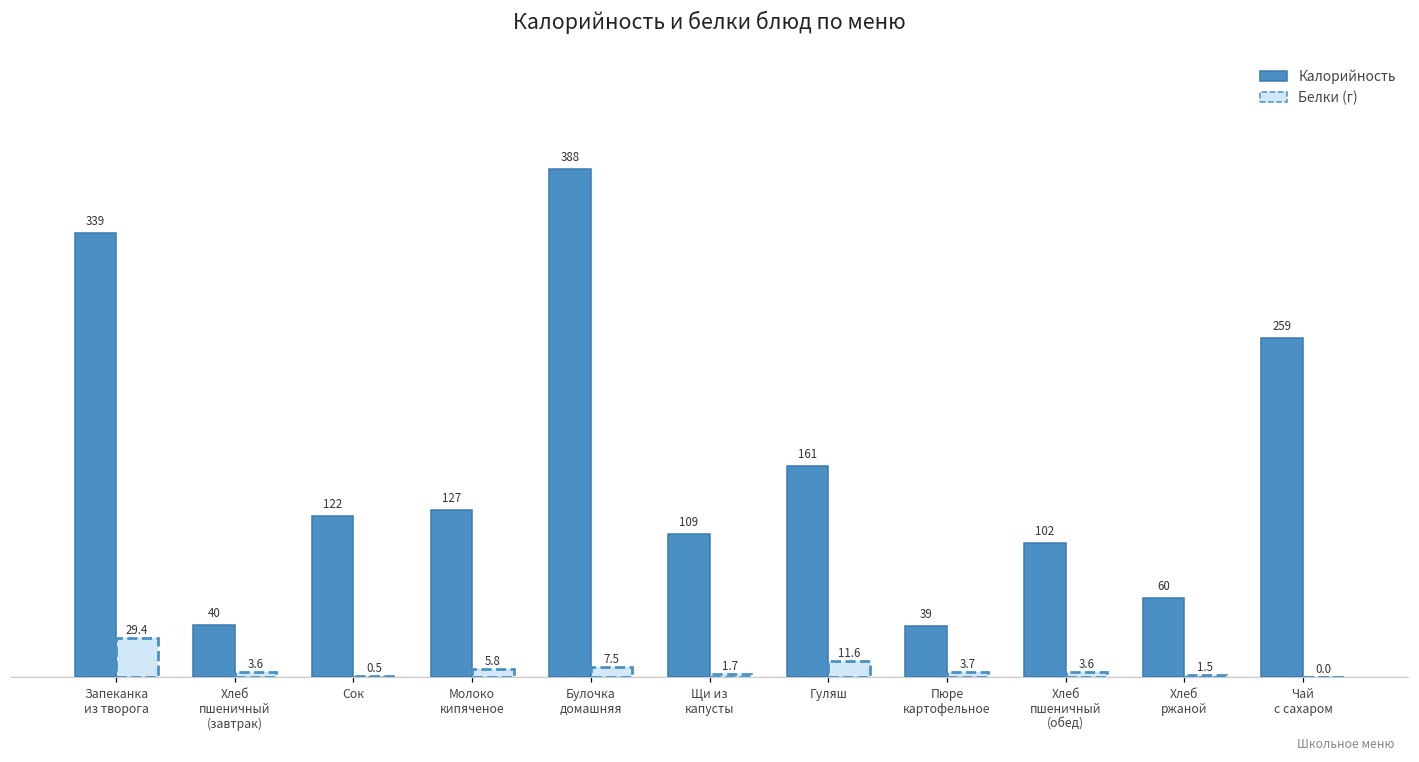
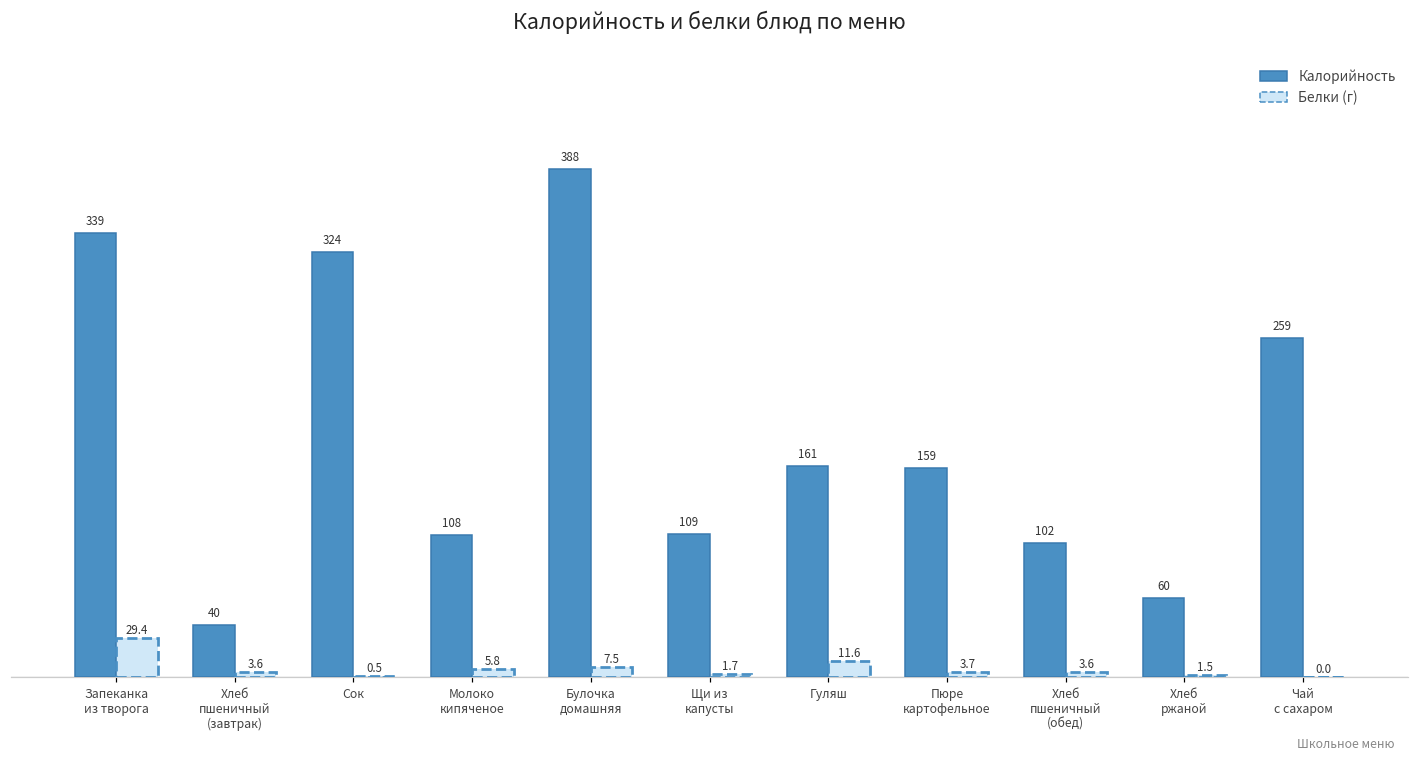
Калорийность, Сок: 122 -> 324
Калорийность, Молоко кипяченое: 127 -> 108
Калорийность, Пюре картофельное: 39 -> 159
